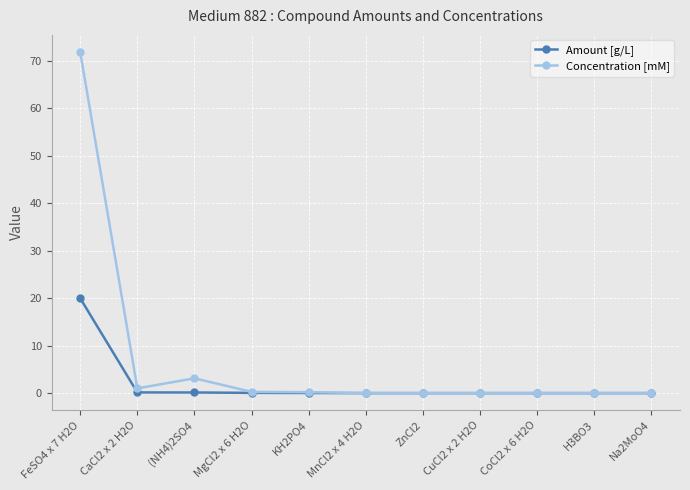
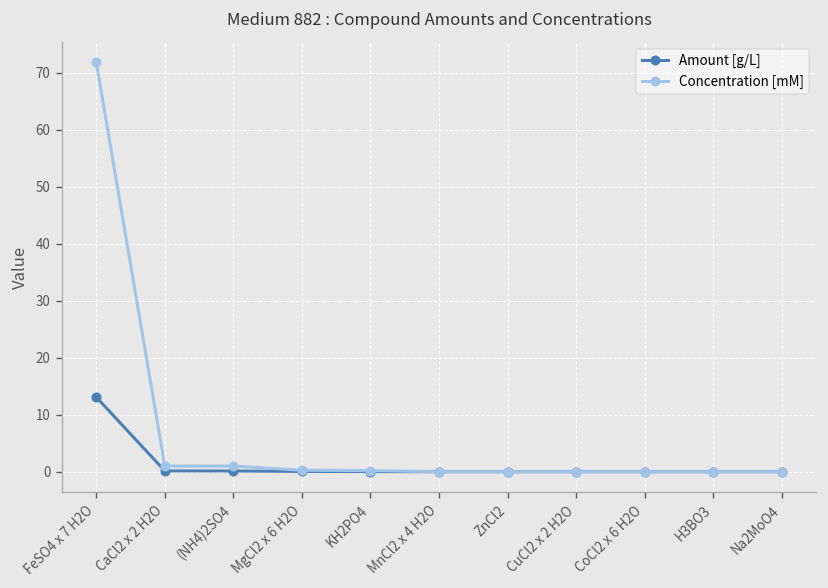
Amount [g/L], FeSO4 x 7 H2O: 20 -> 13
Concentration [mM], (NH4)2SO4: 3 -> 1
